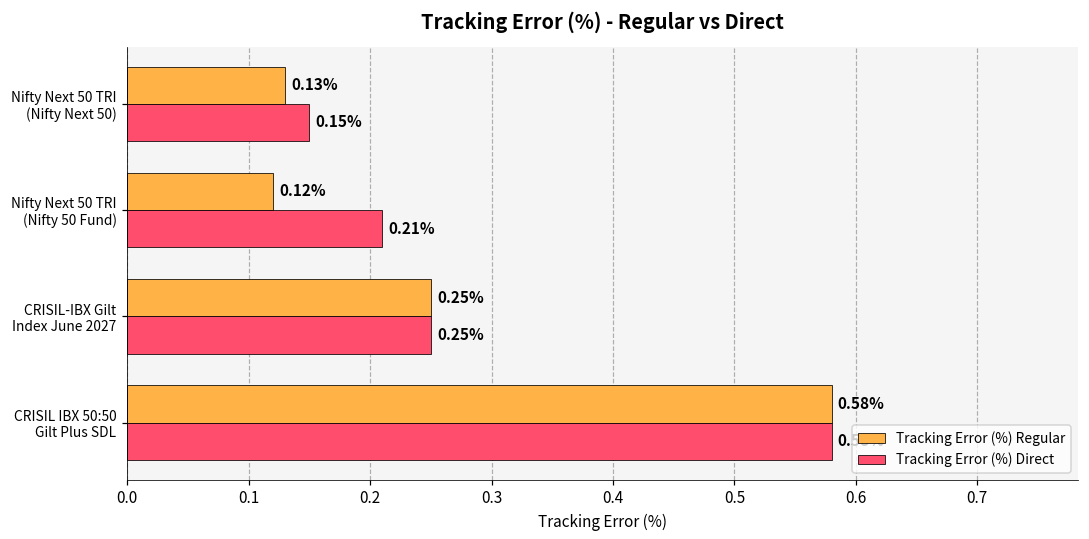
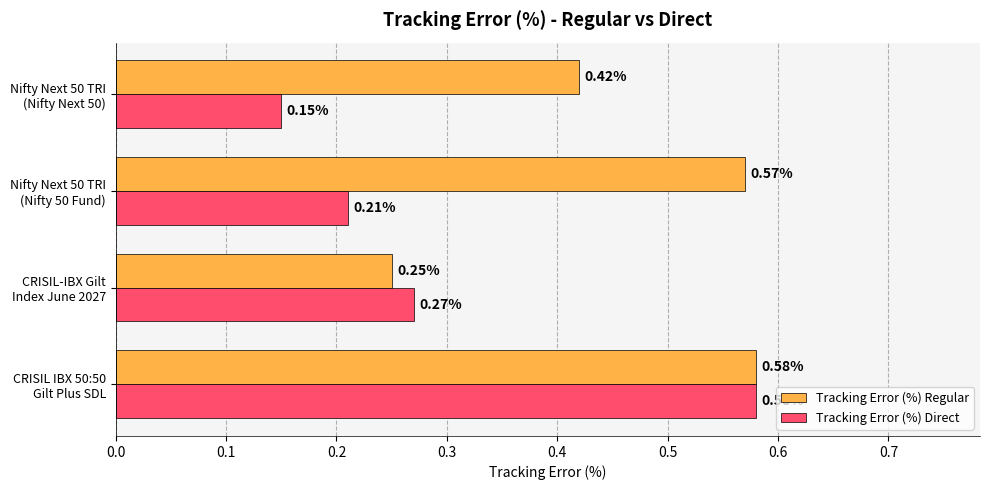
Tracking Error (%) Regular, Nifty Next 50 TRI (Nifty Next 50): 0.13% -> 0.42%
Tracking Error (%) Regular, Nifty Next 50 TRI (Nifty 50 Fund): 0.12% -> 0.57%
Tracking Error (%) Direct, CRISIL-IBX Gilt Index June 2027: 0.25% -> 0.27%
